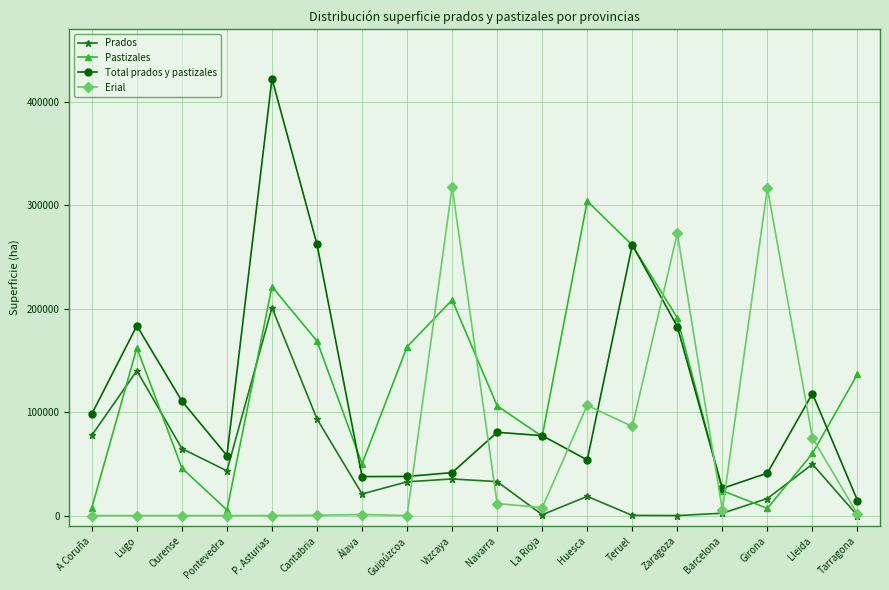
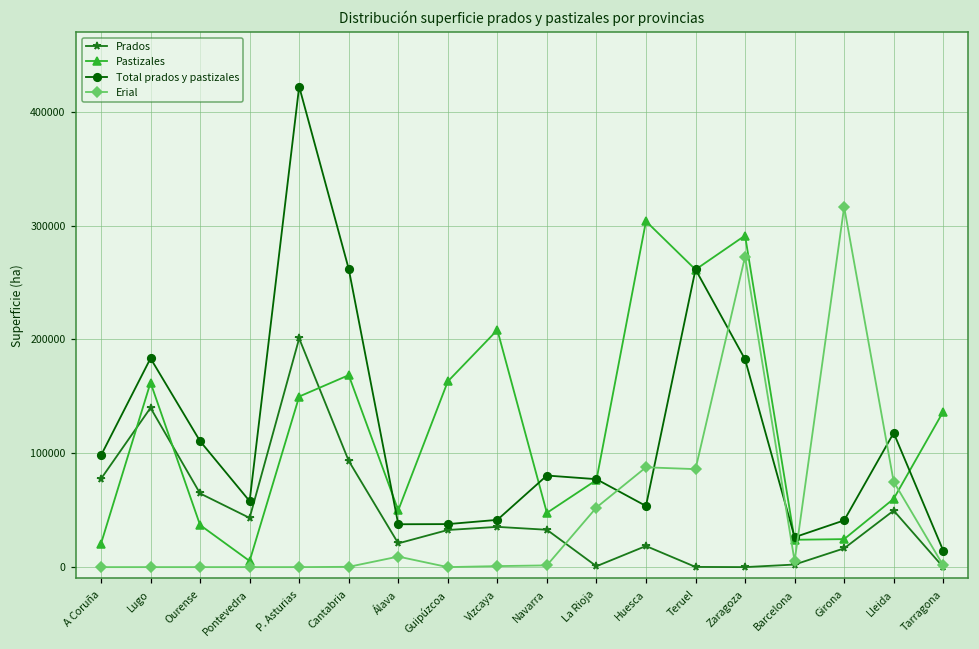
Pastizales, A Coruña: 8000 -> 21000
Pastizales, Ourense: 46000 -> 37000
Pastizales, P. Asturias: 221000 -> 150000
Erial, Álava: 1000 -> 9000
Erial, Vizcaya: 318000 -> 1000
Pastizales, Navarra: 106000 -> 48000
Erial, Navarra: 12000 -> 2000
Erial, La Rioja: 8000 -> 52000
Erial, Huesca: 107000 -> 88000
Pastizales, Zaragoza: 191000 -> 291000
Pastizales, Girona: 7000 -> 25000
